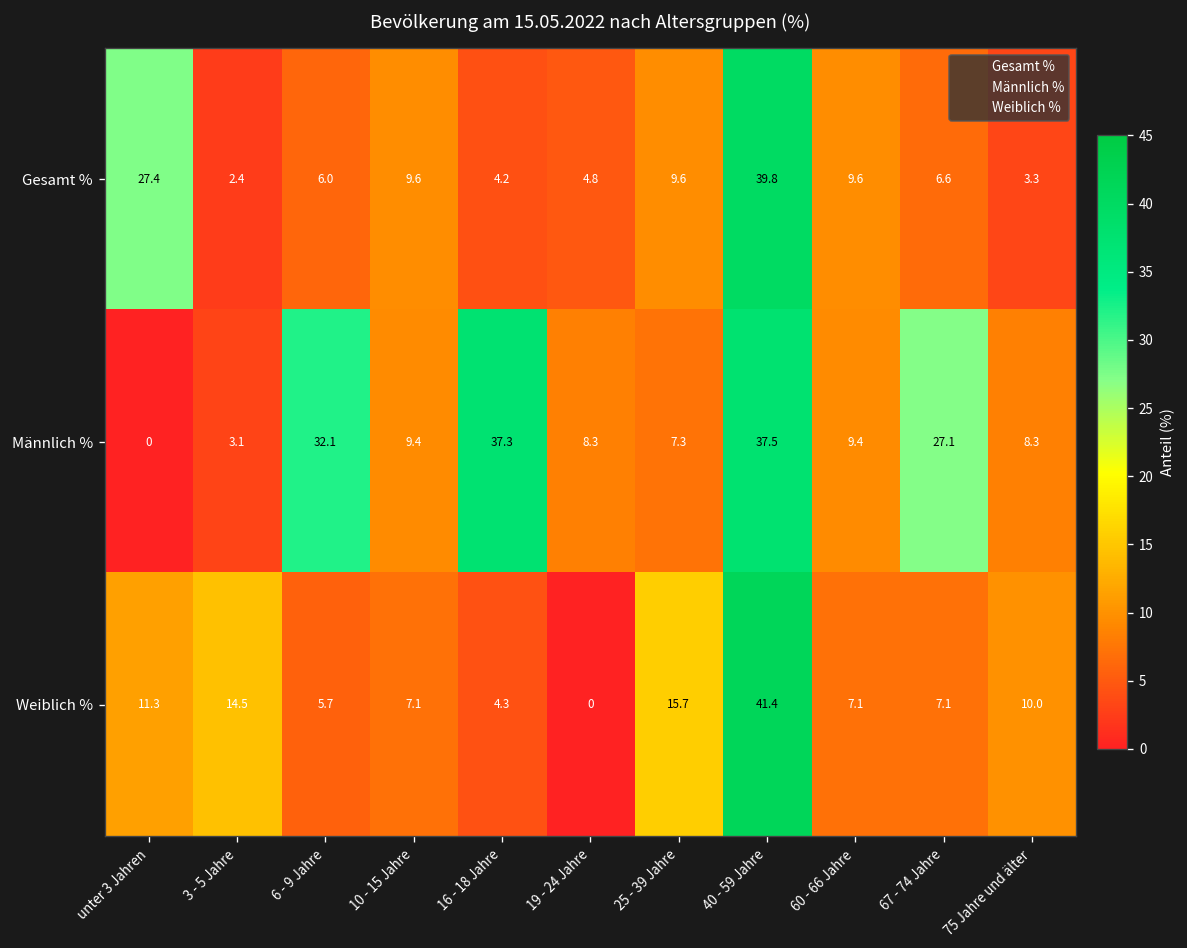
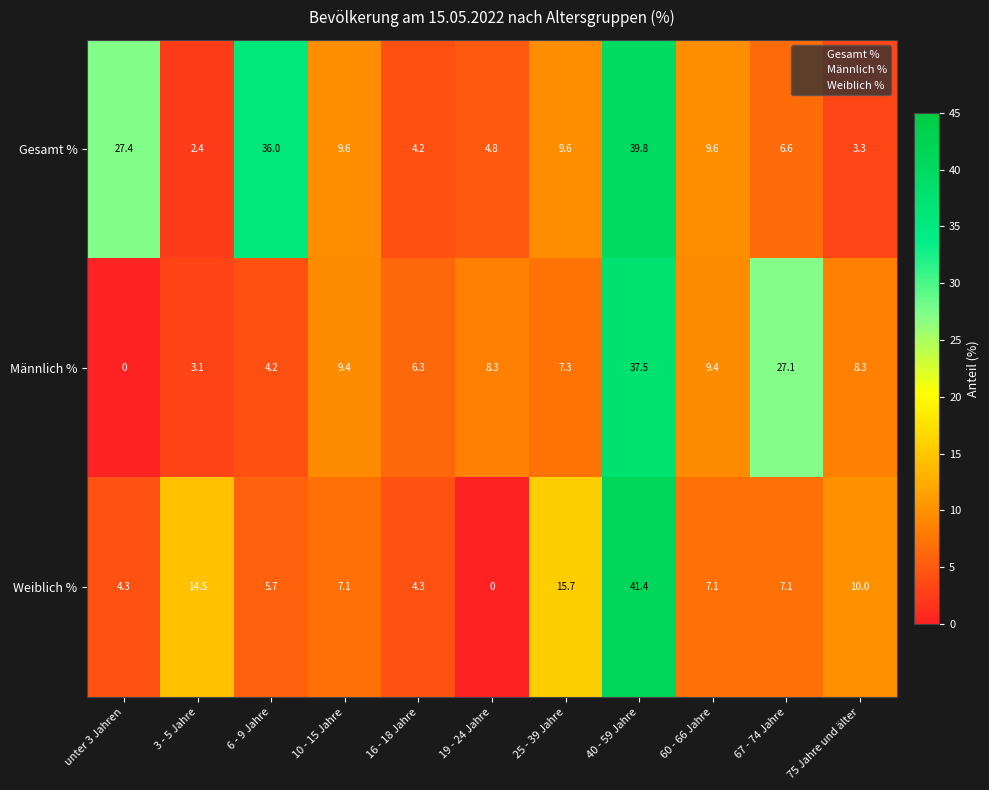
Gesamt %, 6 - 9 Jahre: 6.0 -> 36.0
Männlich %, 6 - 9 Jahre: 32.1 -> 4.2
Männlich %, 16 - 18 Jahre: 37.3 -> 6.3
Weiblich %, unter 3 Jahren: 11.3 -> 4.3
